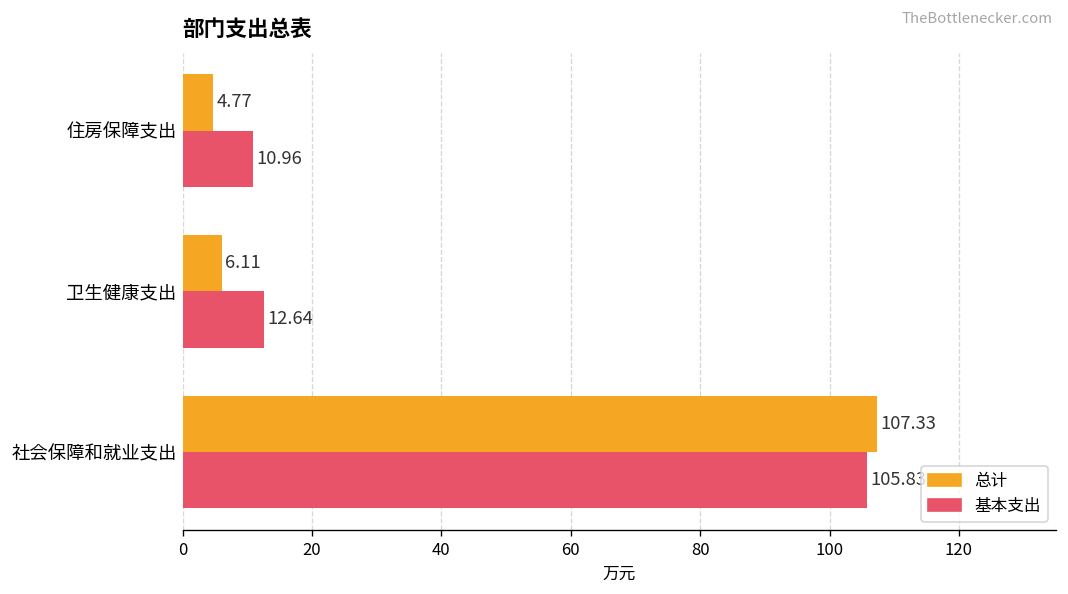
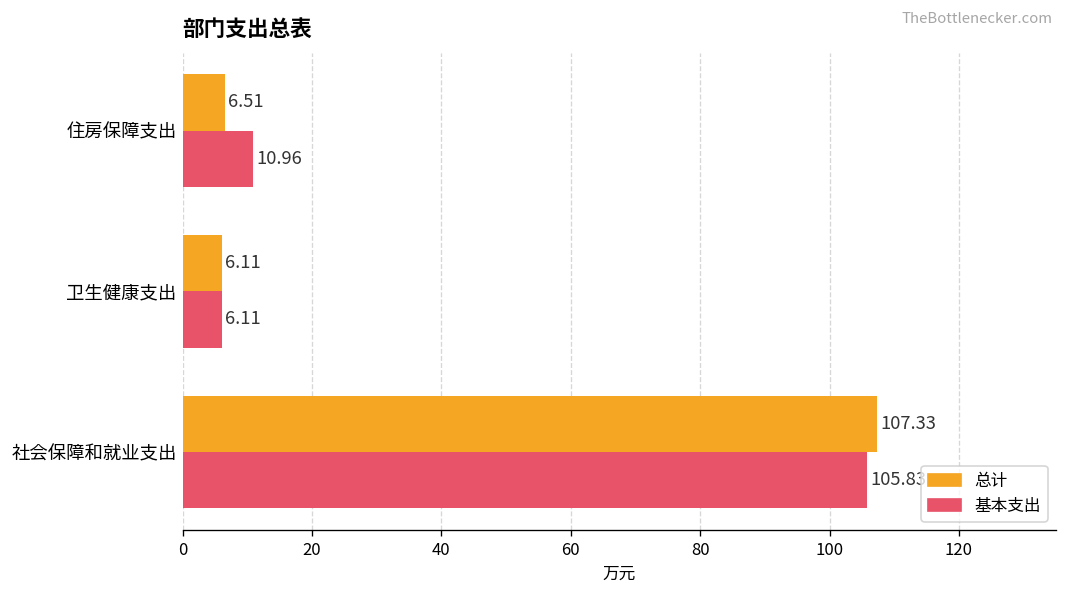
总计, 住房保障支出: 4.77 -> 6.51
基本支出, 卫生健康支出: 12.64 -> 6.11
